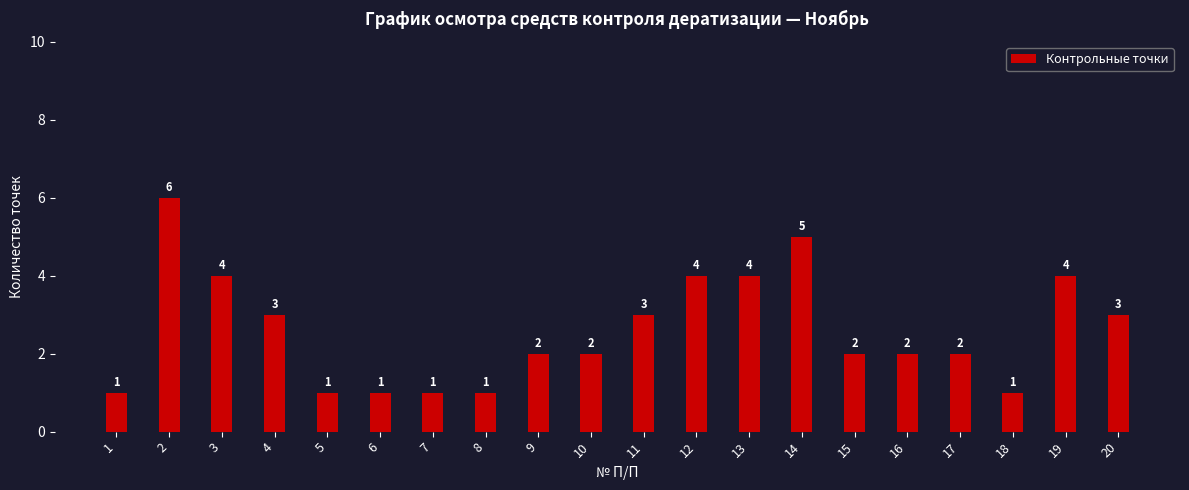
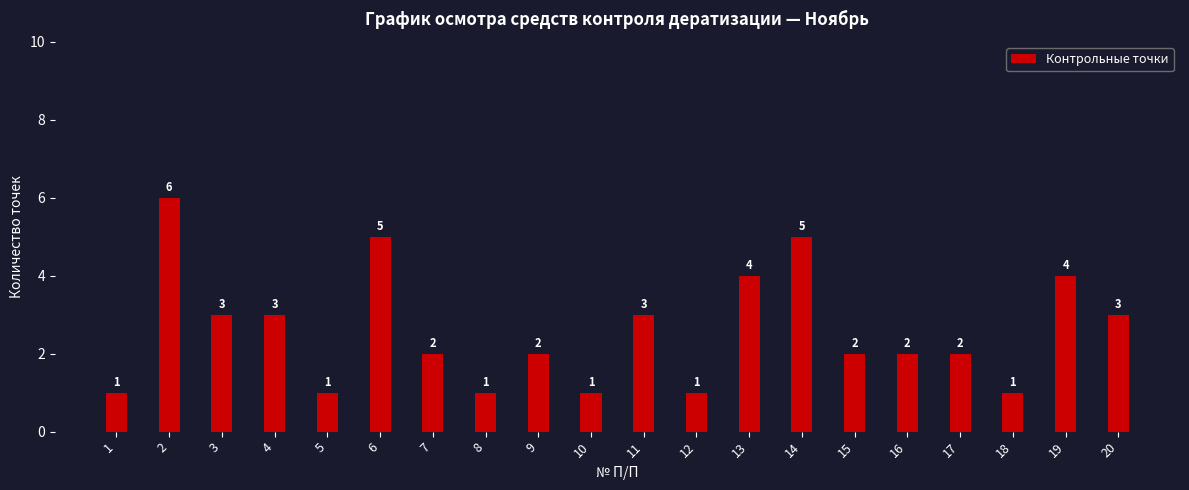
3: 4 -> 3
6: 1 -> 5
7: 1 -> 2
10: 2 -> 1
12: 4 -> 1
